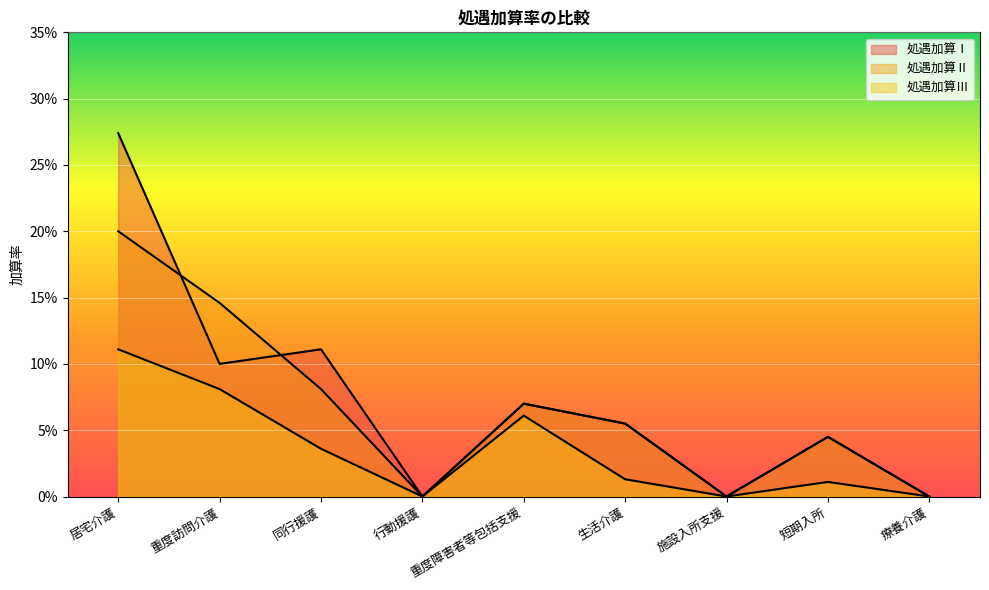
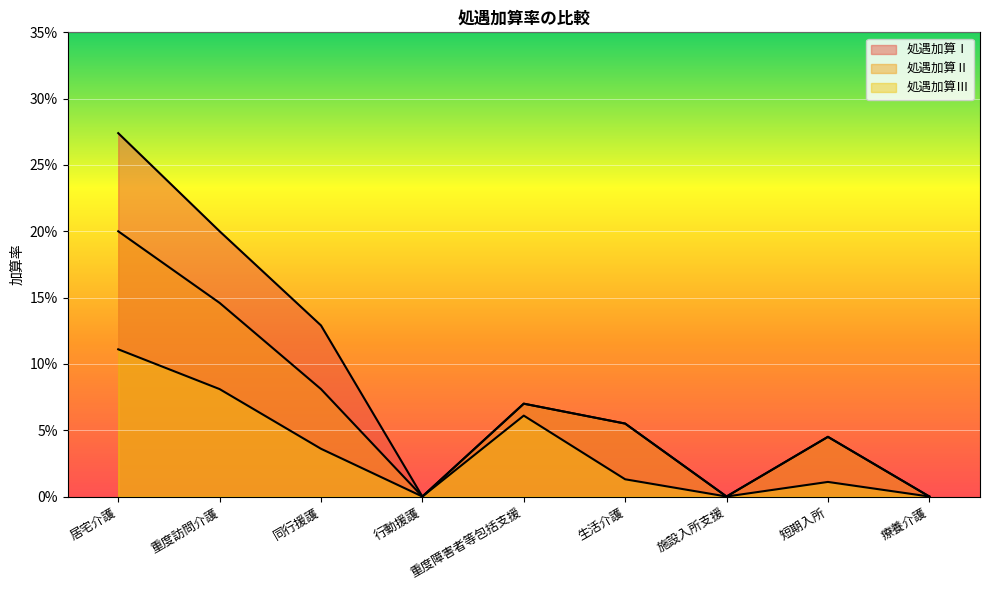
処遇加算Ⅰ, 重度訪問介護: 10.0% -> 20.0%
処遇加算Ⅰ, 同行援護: 11.1% -> 12.9%
